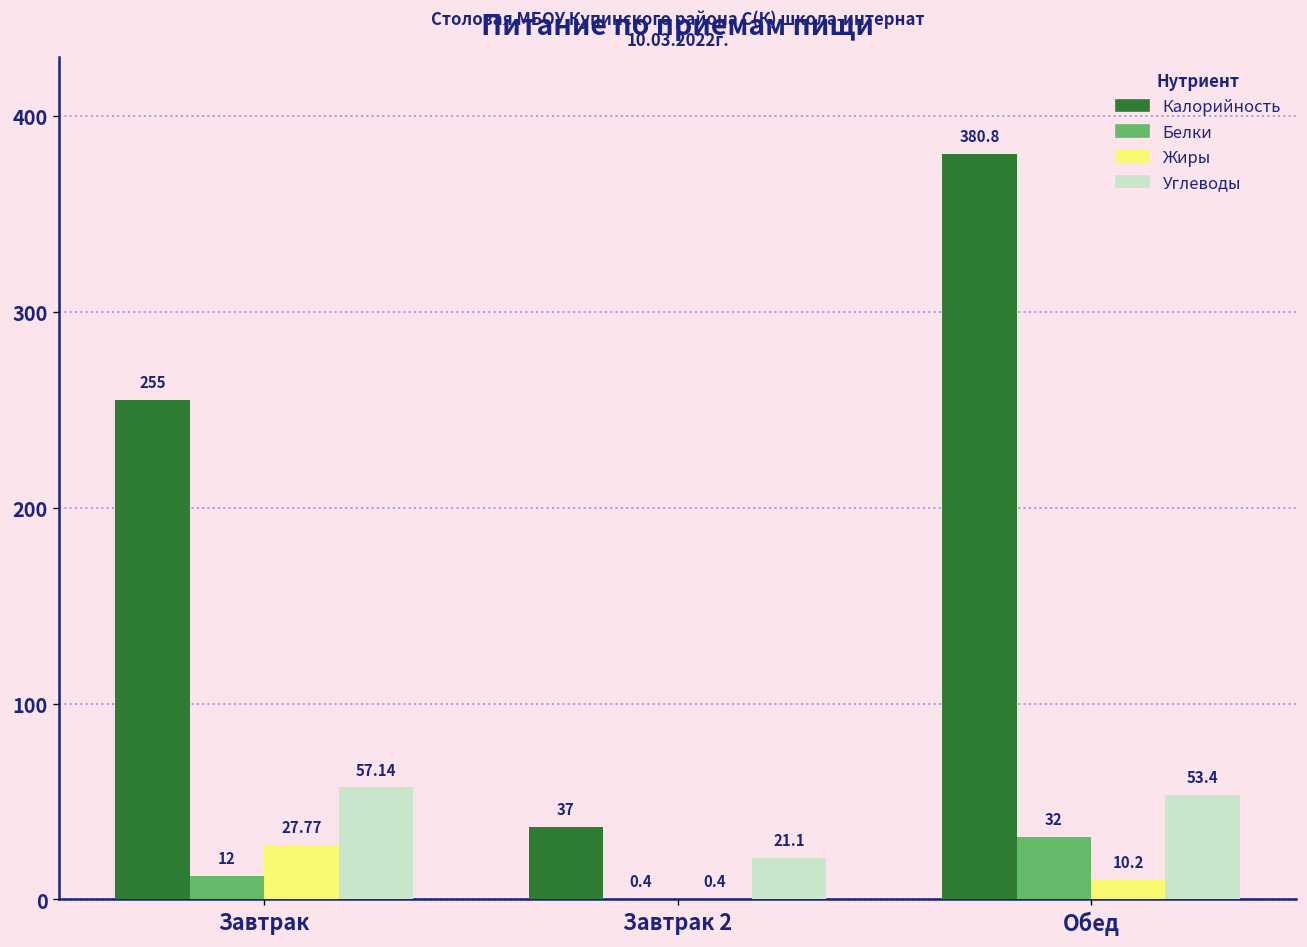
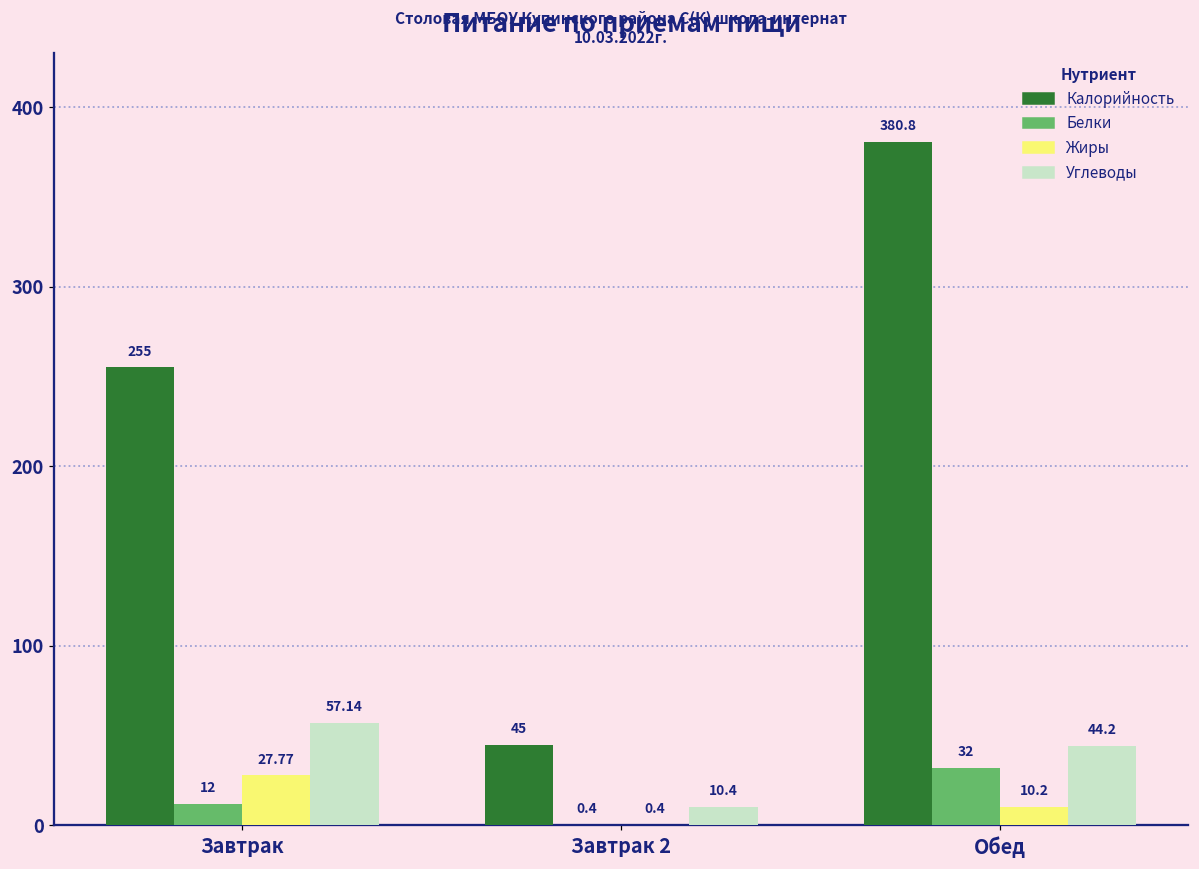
Калорийность, Завтрак 2: 37 -> 45
Углеводы, Завтрак 2: 21.1 -> 10.4
Углеводы, Обед: 53.4 -> 44.2
